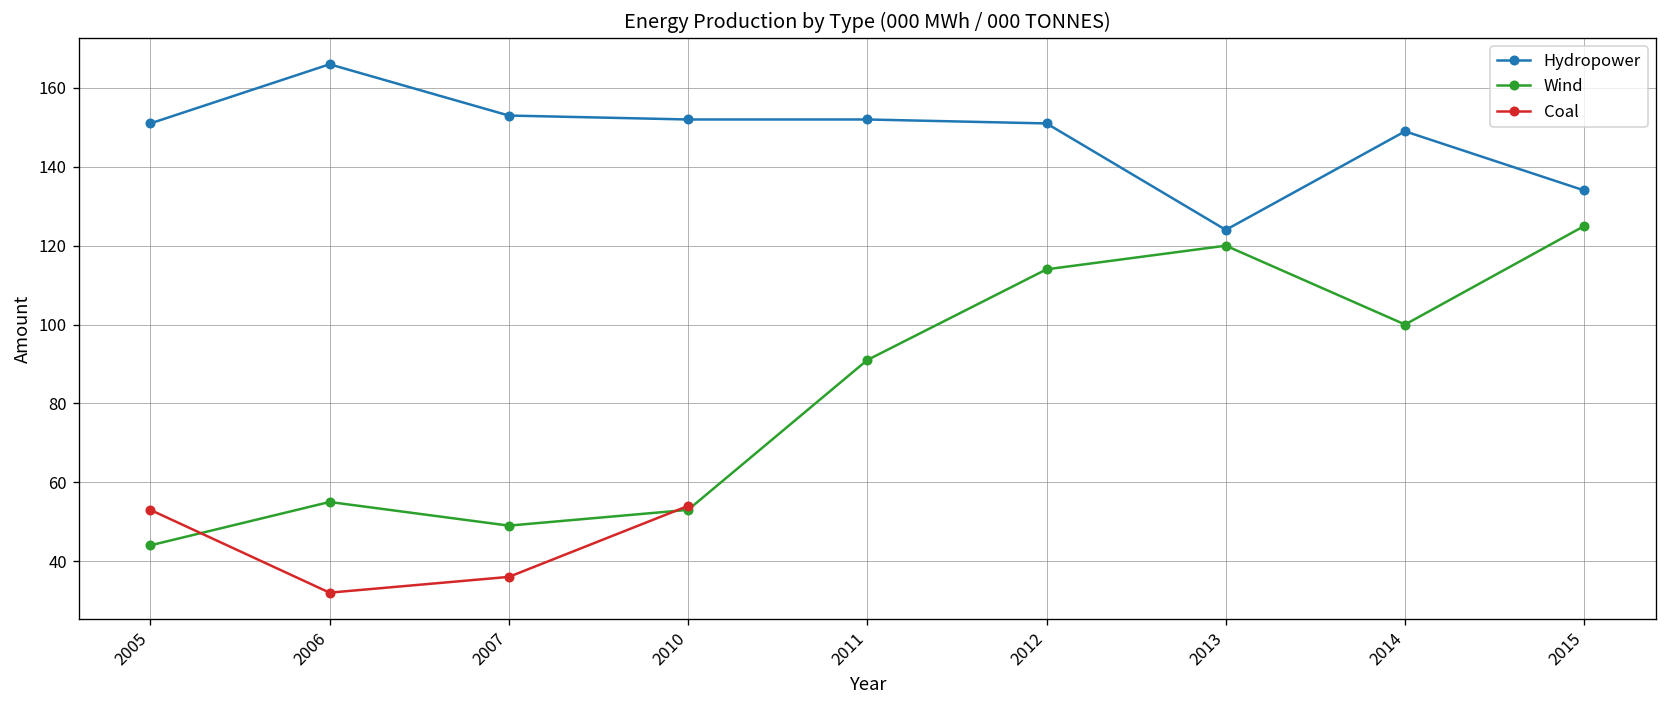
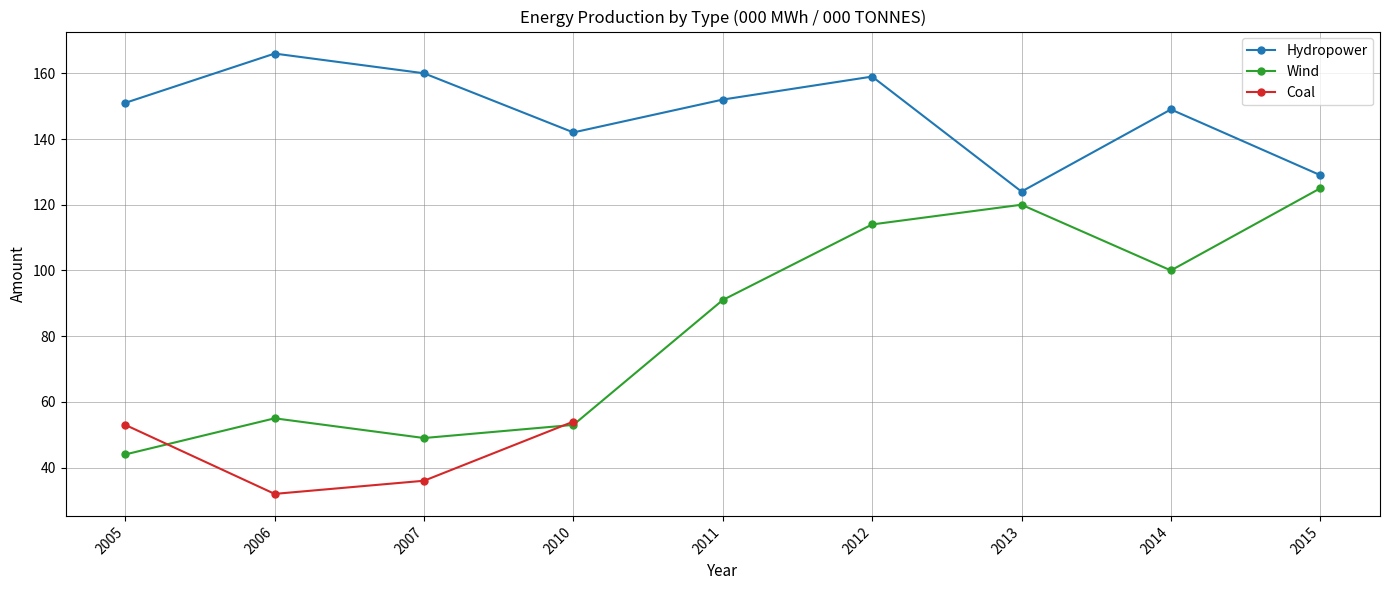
Hydropower, 2007: 153 -> 160
Hydropower, 2010: 152 -> 142
Hydropower, 2012: 151 -> 159
Hydropower, 2015: 134 -> 129
